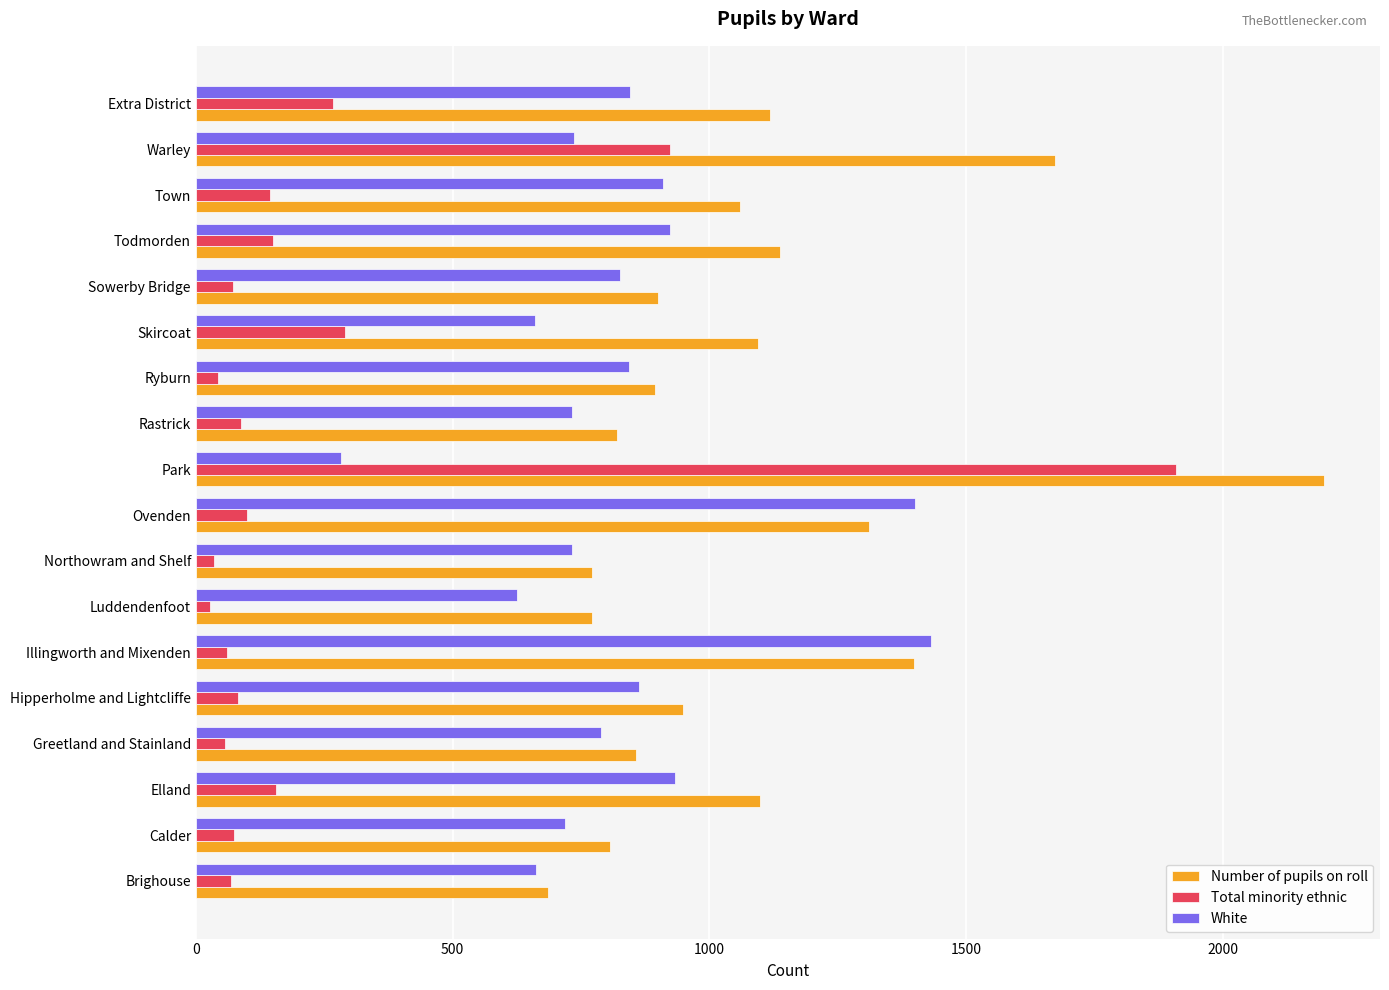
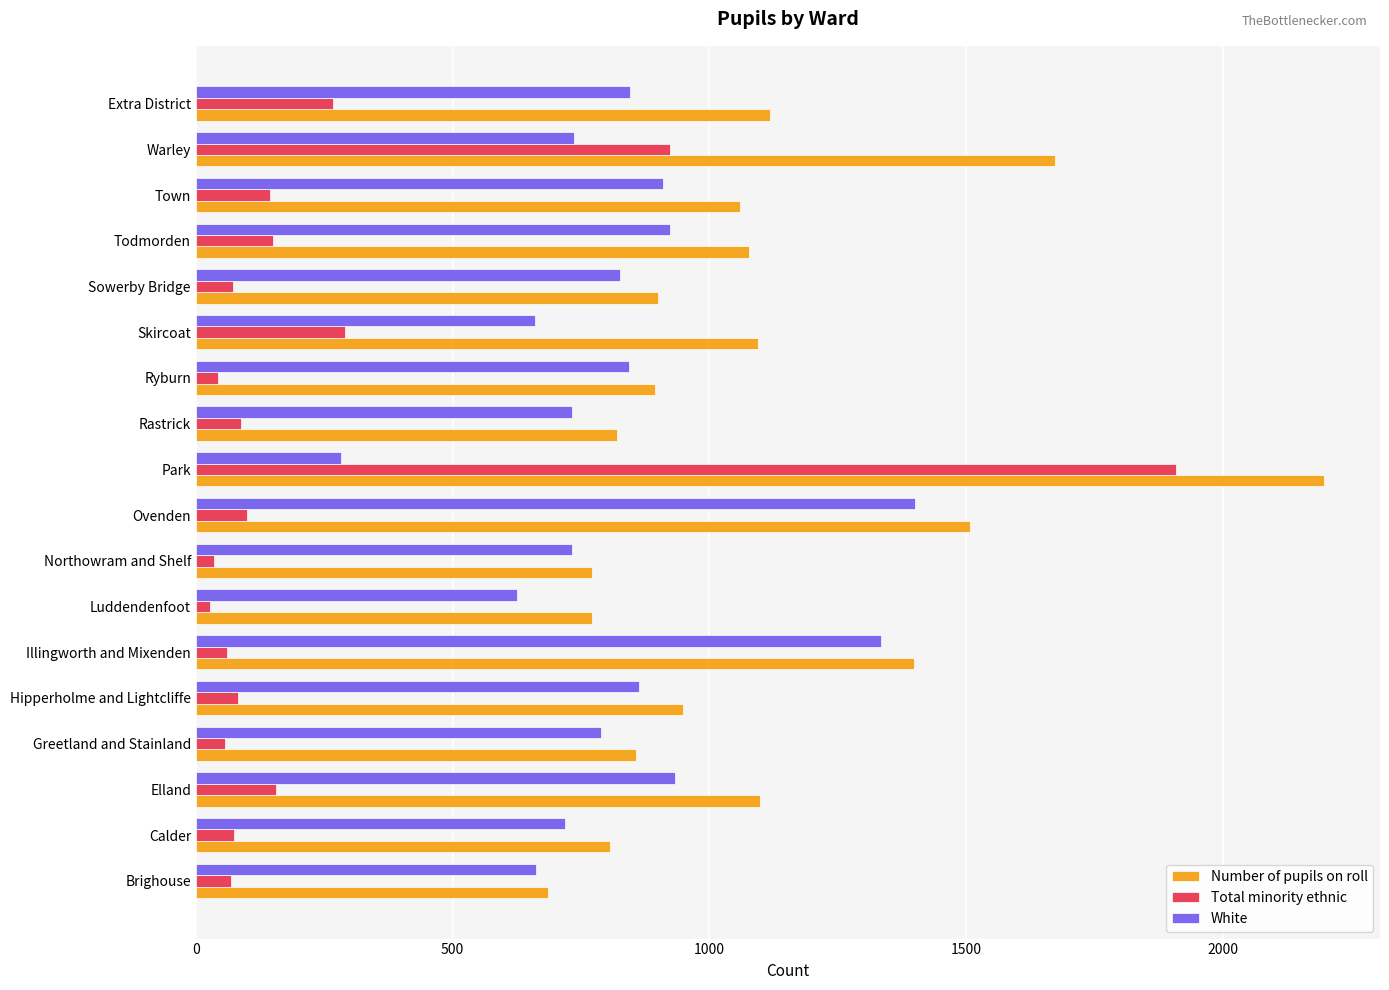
Number of pupils on roll, Todmorden: 1140 -> 1080
Number of pupils on roll, Ovenden: 1310 -> 1510
White, Illingworth and Mixenden: 1430 -> 1340
